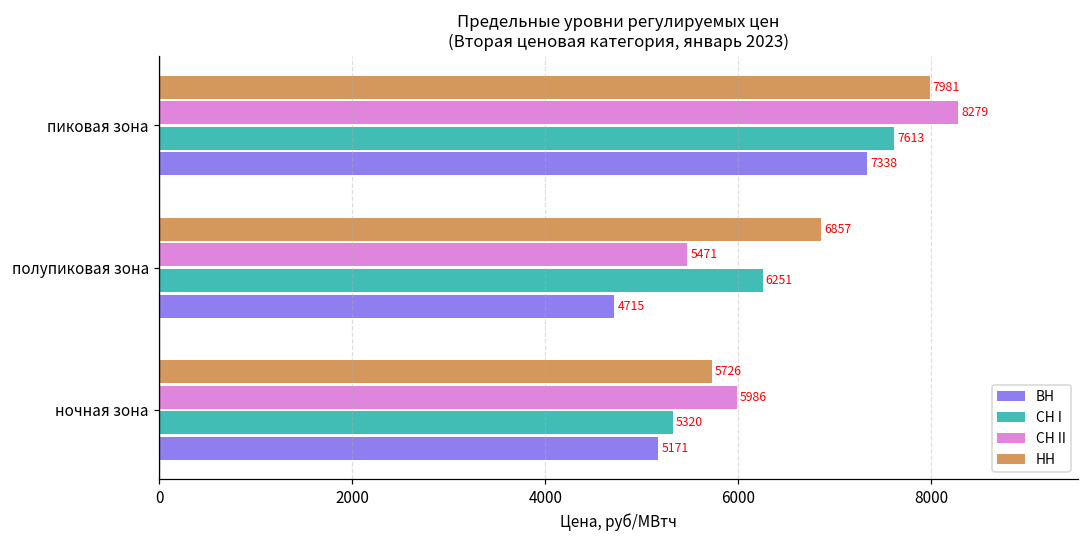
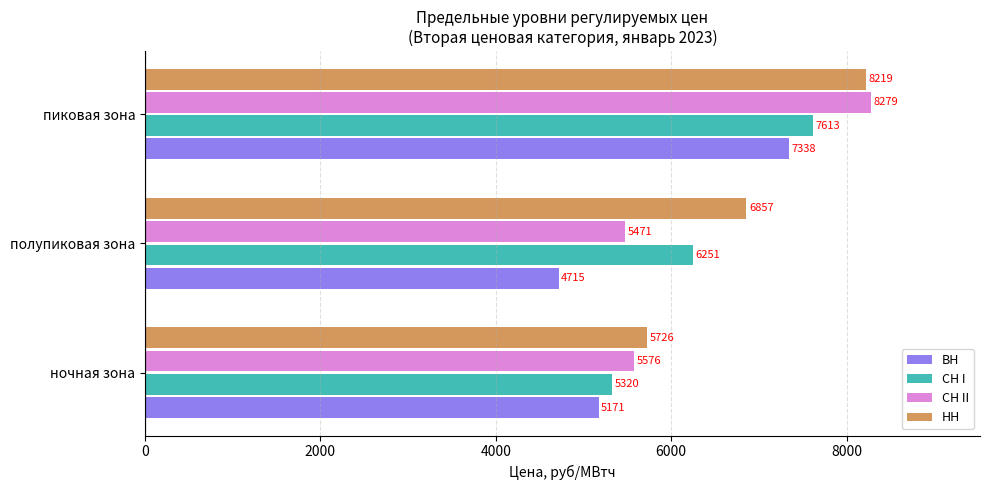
НН, пиковая зона: 7981 -> 8219
СН II, ночная зона: 5986 -> 5576
